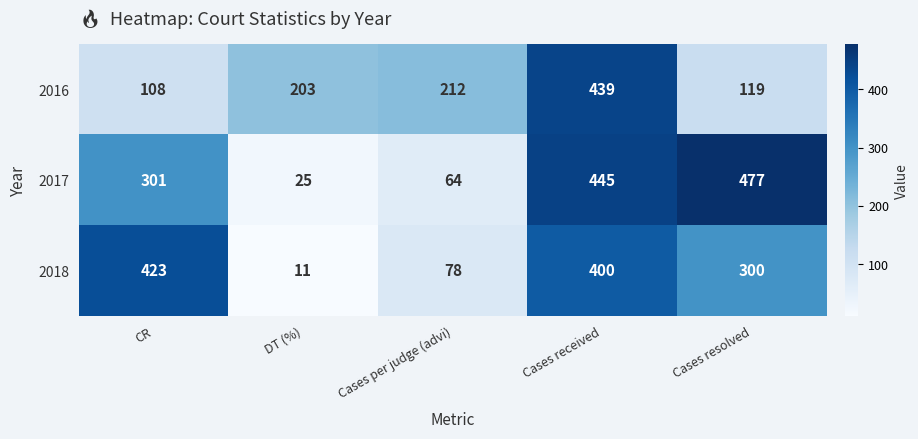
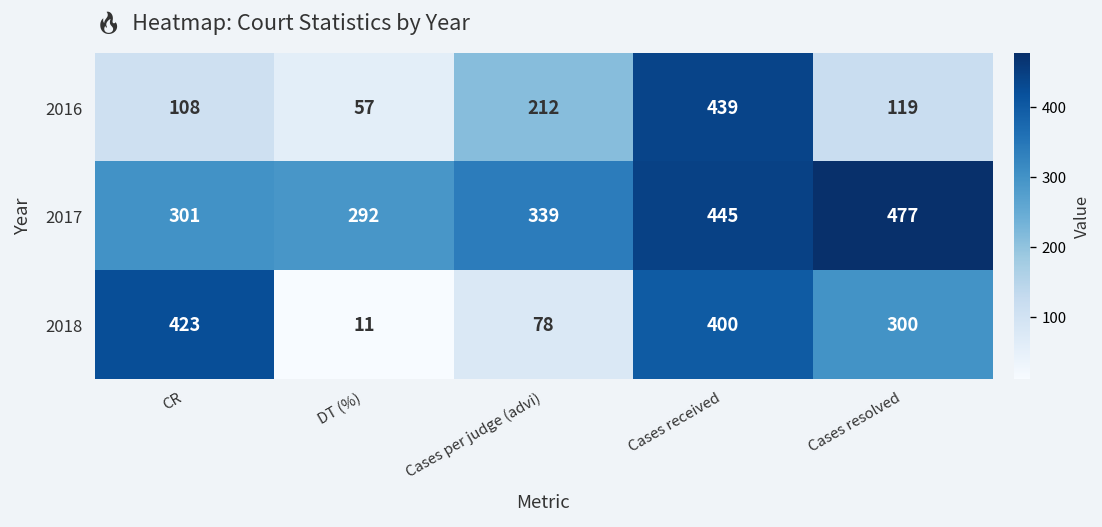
2016, DT (%): 203 -> 57
2017, DT (%): 25 -> 292
2017, Cases per judge (advi): 64 -> 339
